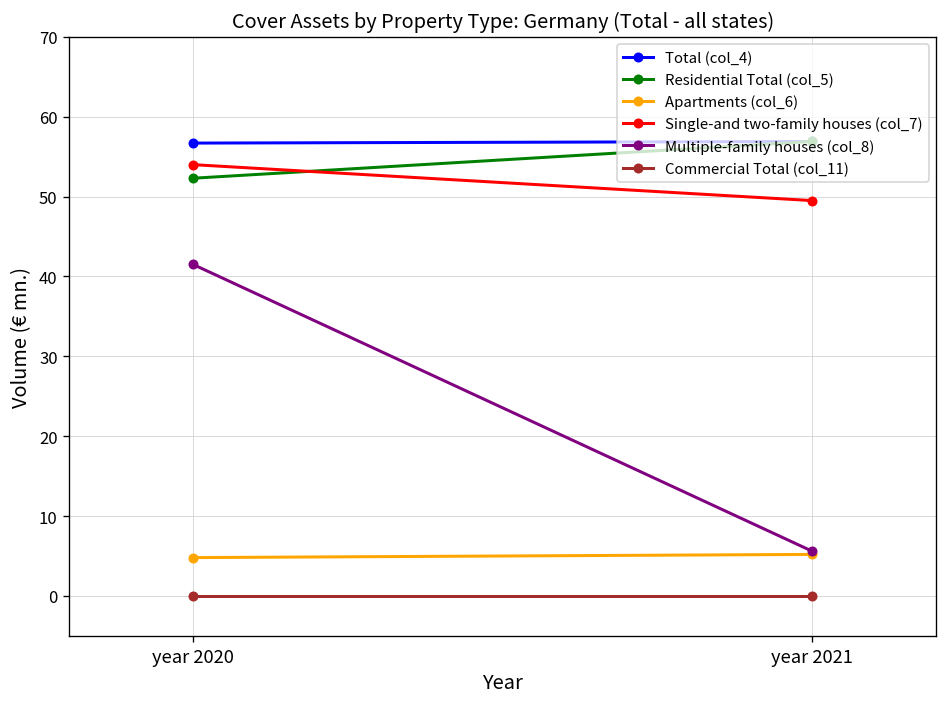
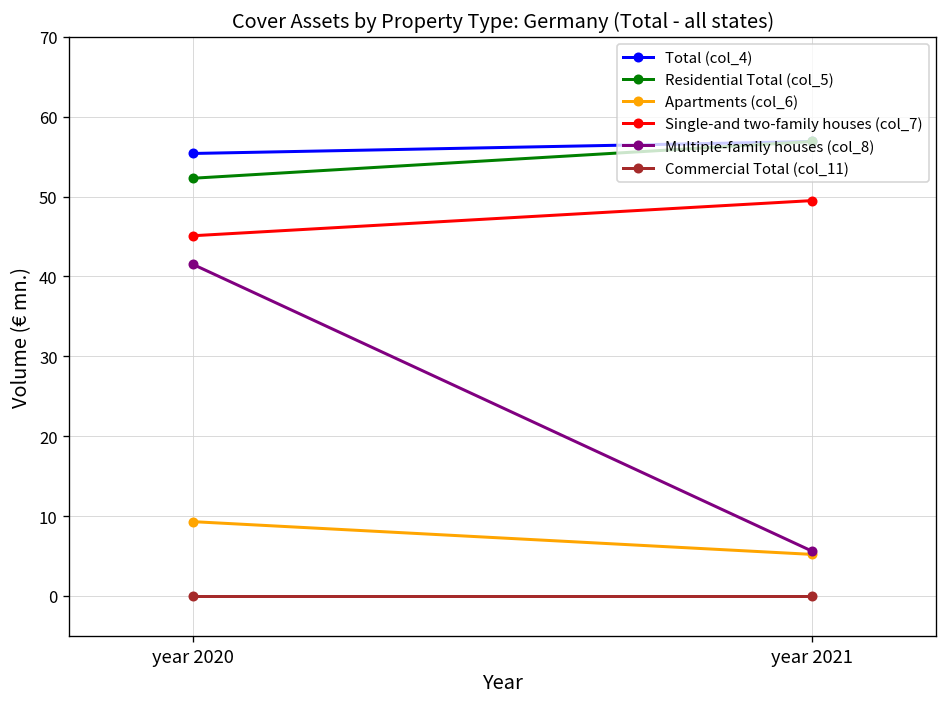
Total (col_4), year 2020: 57 -> 55
Apartments (col_6), year 2020: 5 -> 9
Single-and two-family houses (col_7), year 2020: 54 -> 45
